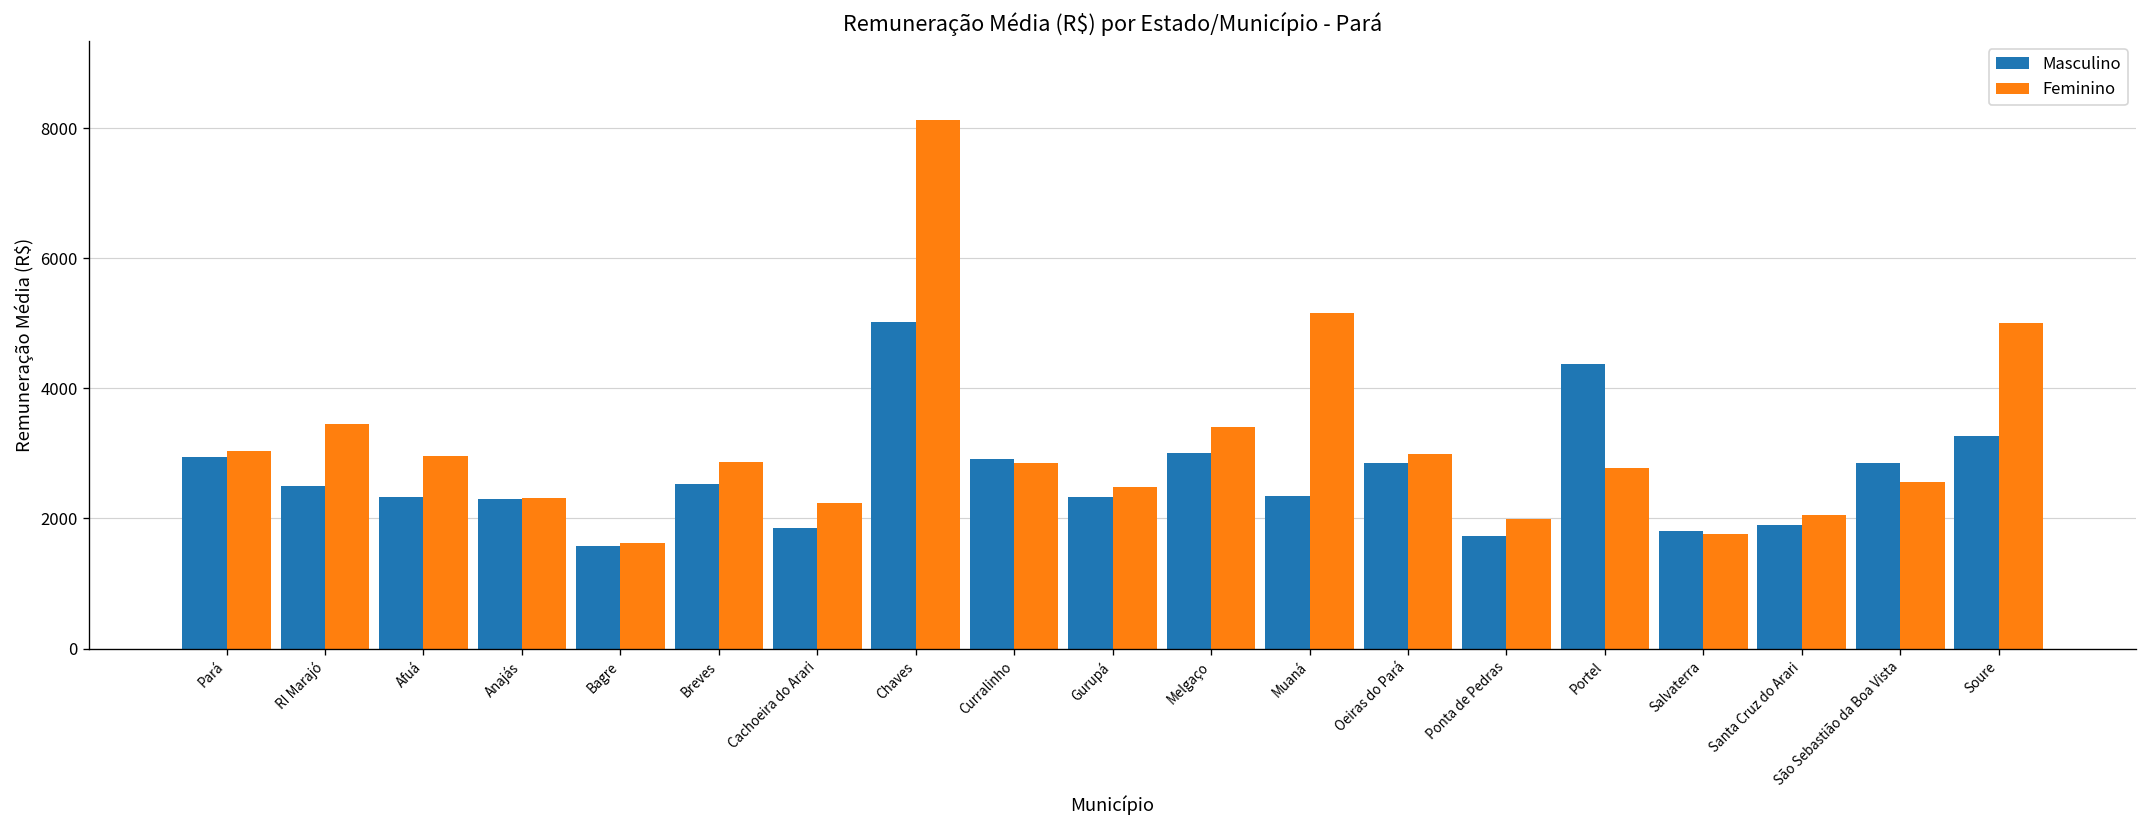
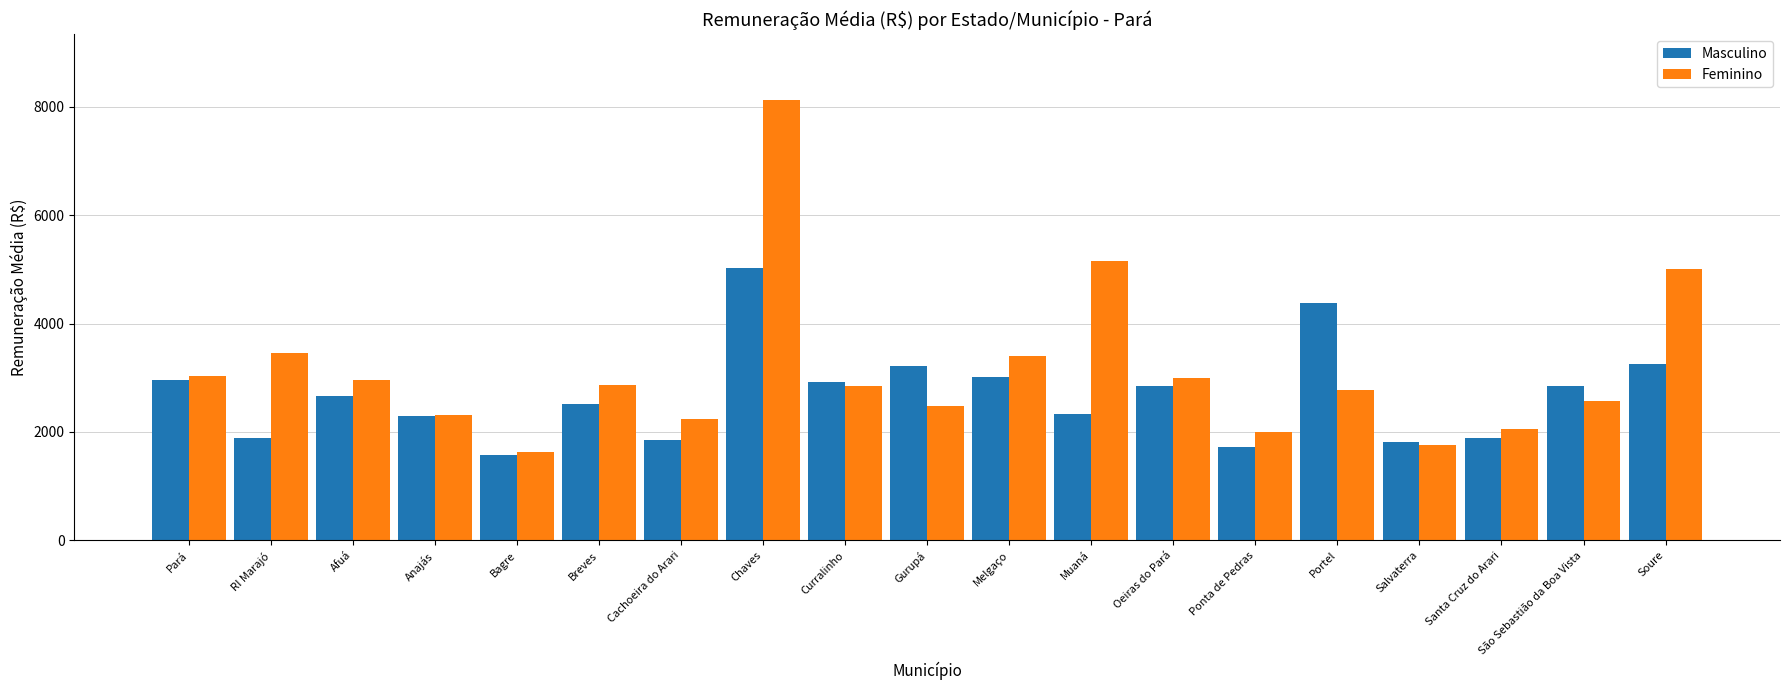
Masculino, RI Marajó: 2500 -> 1900
Masculino, Afuá: 2300 -> 2700
Masculino, Gurupá: 2300 -> 3200
